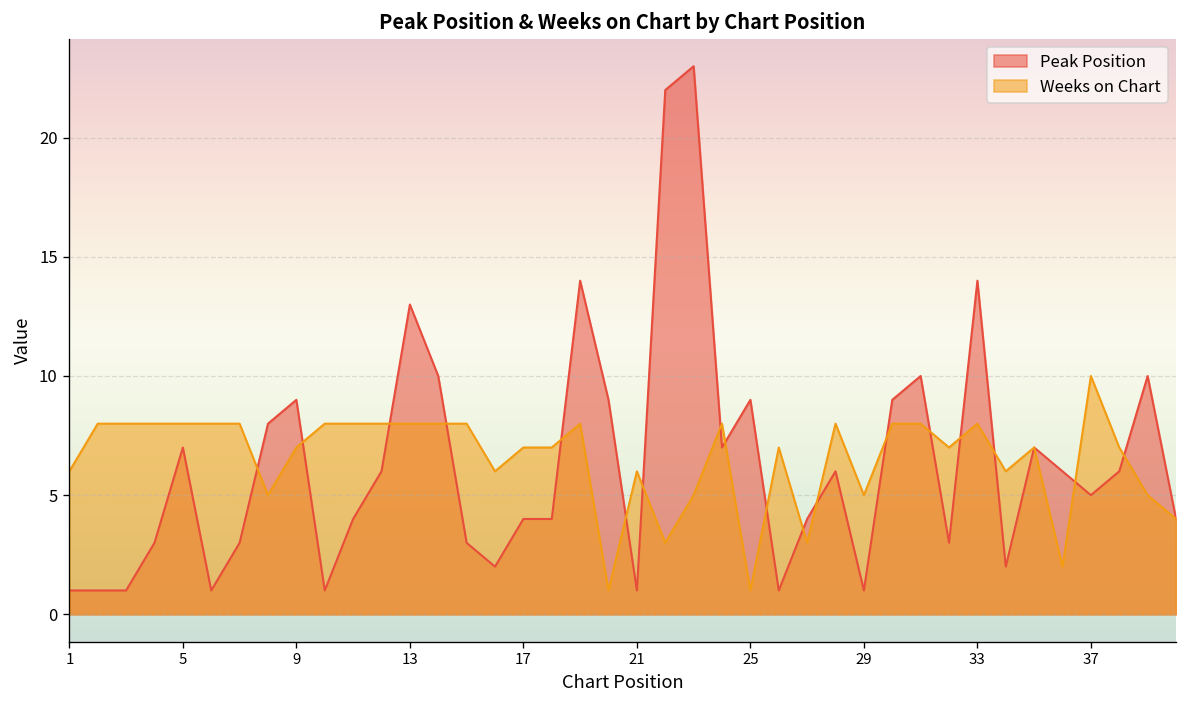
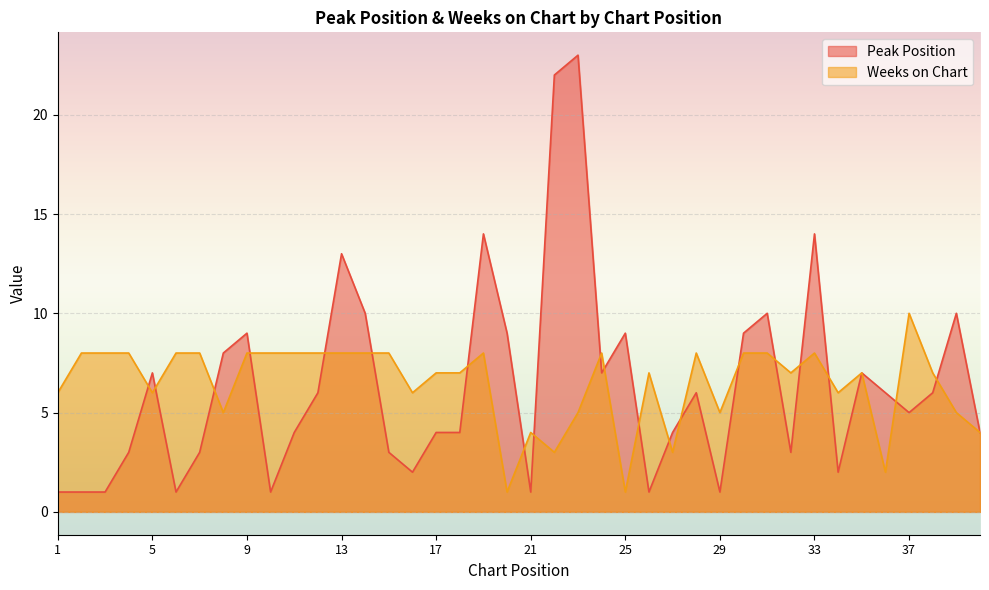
Weeks on Chart, 5: 8 -> 6
Weeks on Chart, 9: 7 -> 8
Weeks on Chart, 21: 6 -> 4
